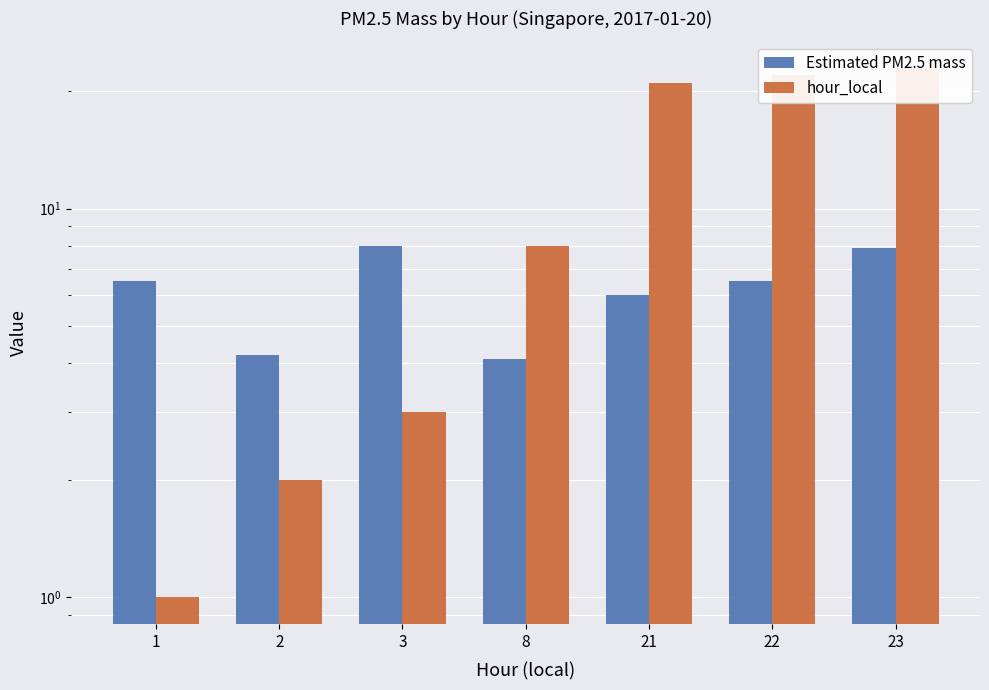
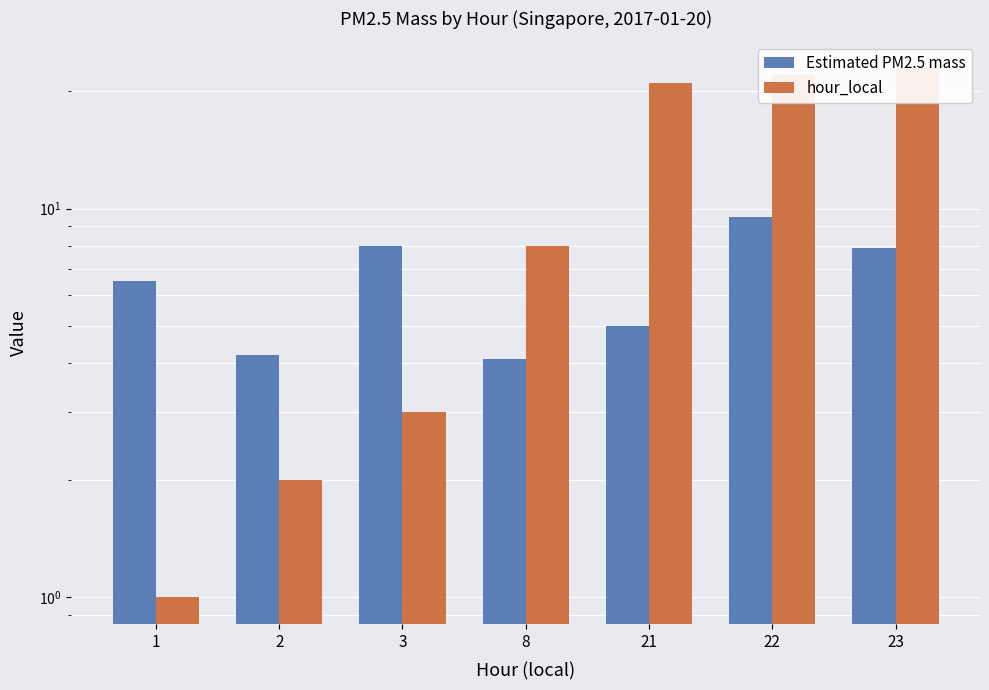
Estimated PM2.5 mass, 21: 6 -> 5
Estimated PM2.5 mass, 22: 6.5 -> 9.5
